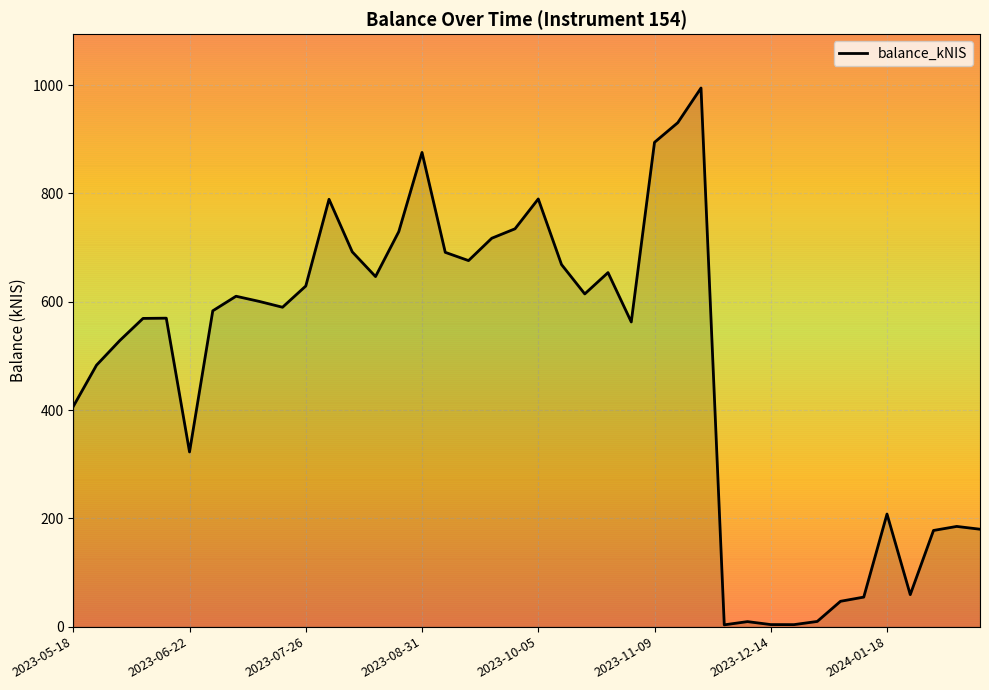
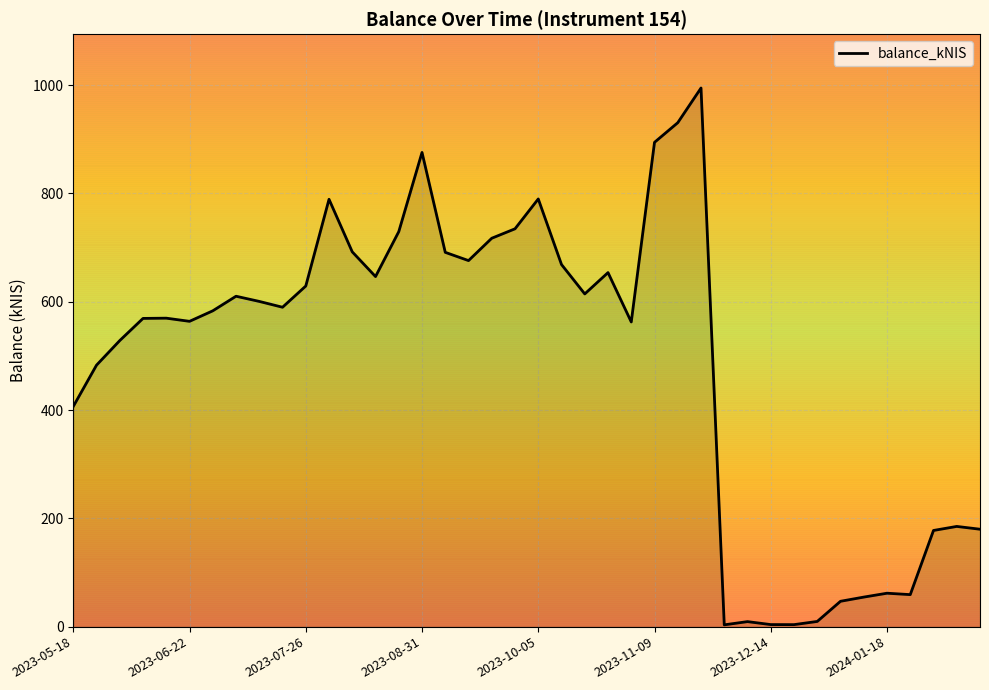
2023-06-22: 320 -> 560
2024-01-18: 210 -> 60
